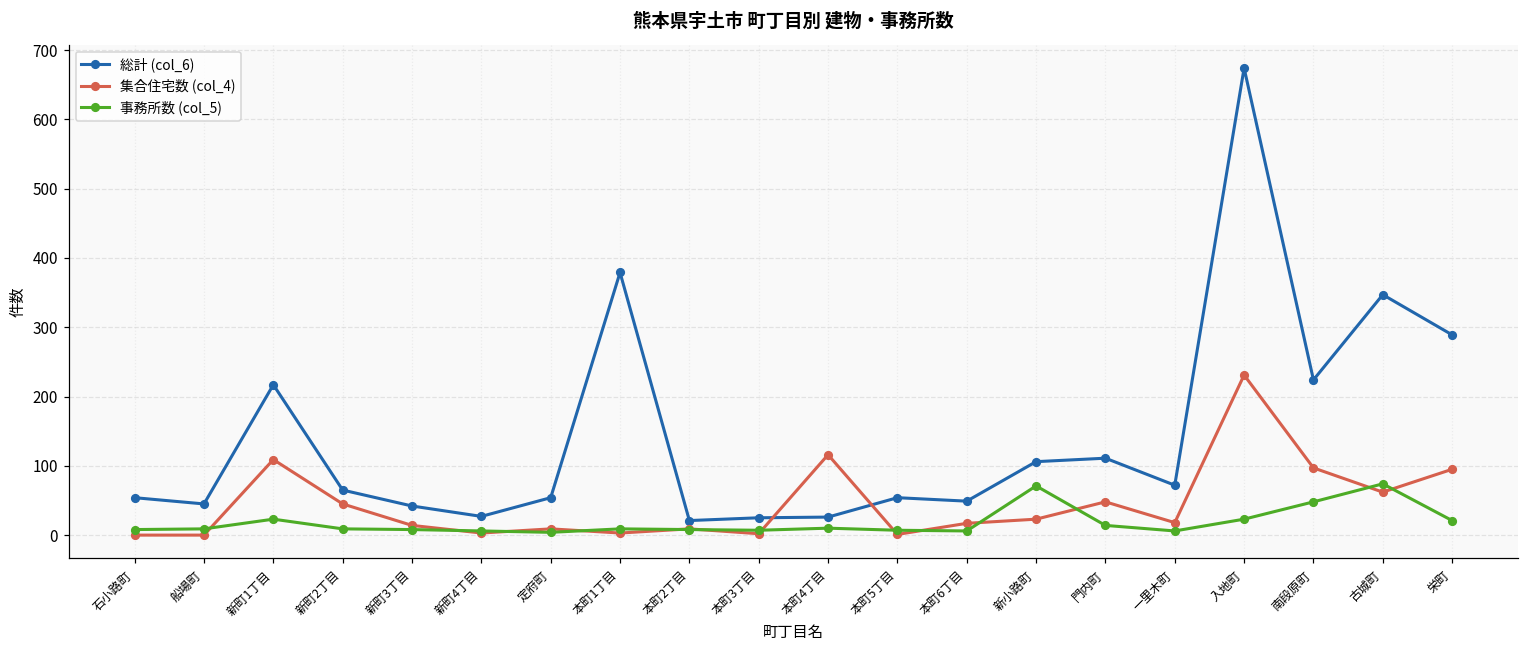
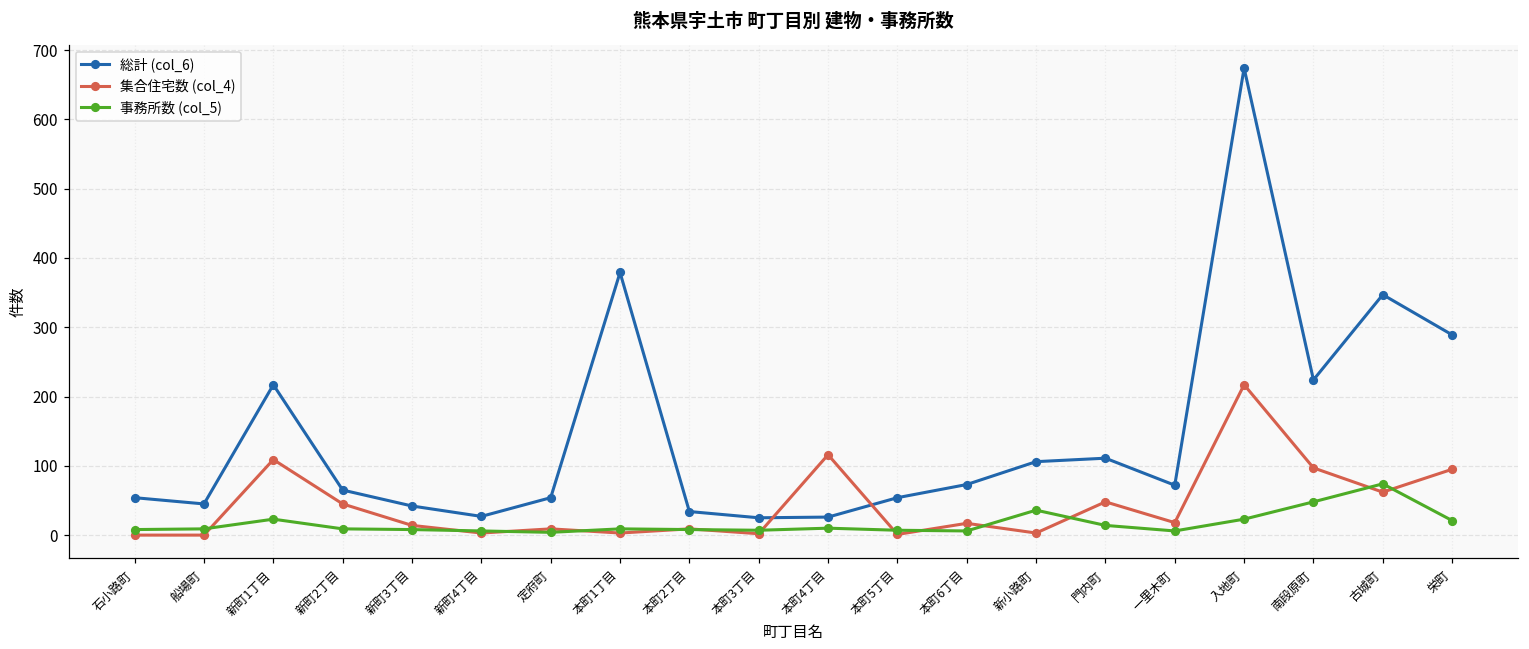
総計 (col_6), 本町2丁目: 20 -> 30
総計 (col_6), 本町6丁目: 50 -> 70
集合住宅数 (col_4), 新小路町: 20 -> 0
事務所数 (col_5), 新小路町: 70 -> 40
集合住宅数 (col_4), 入地町: 230 -> 220
